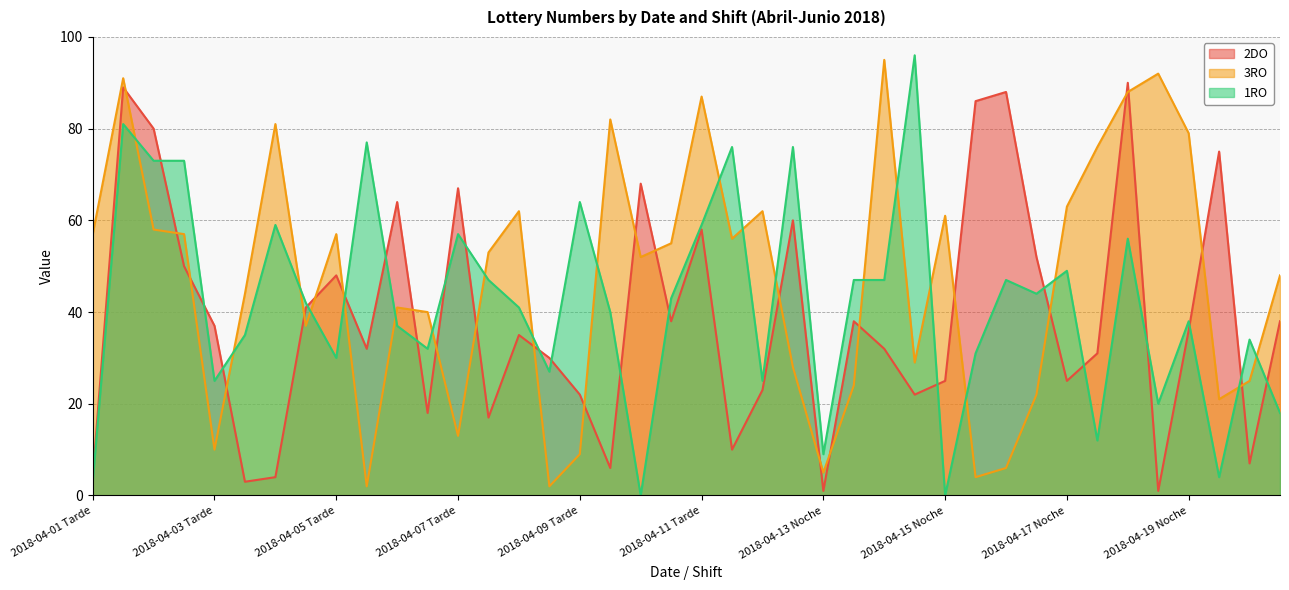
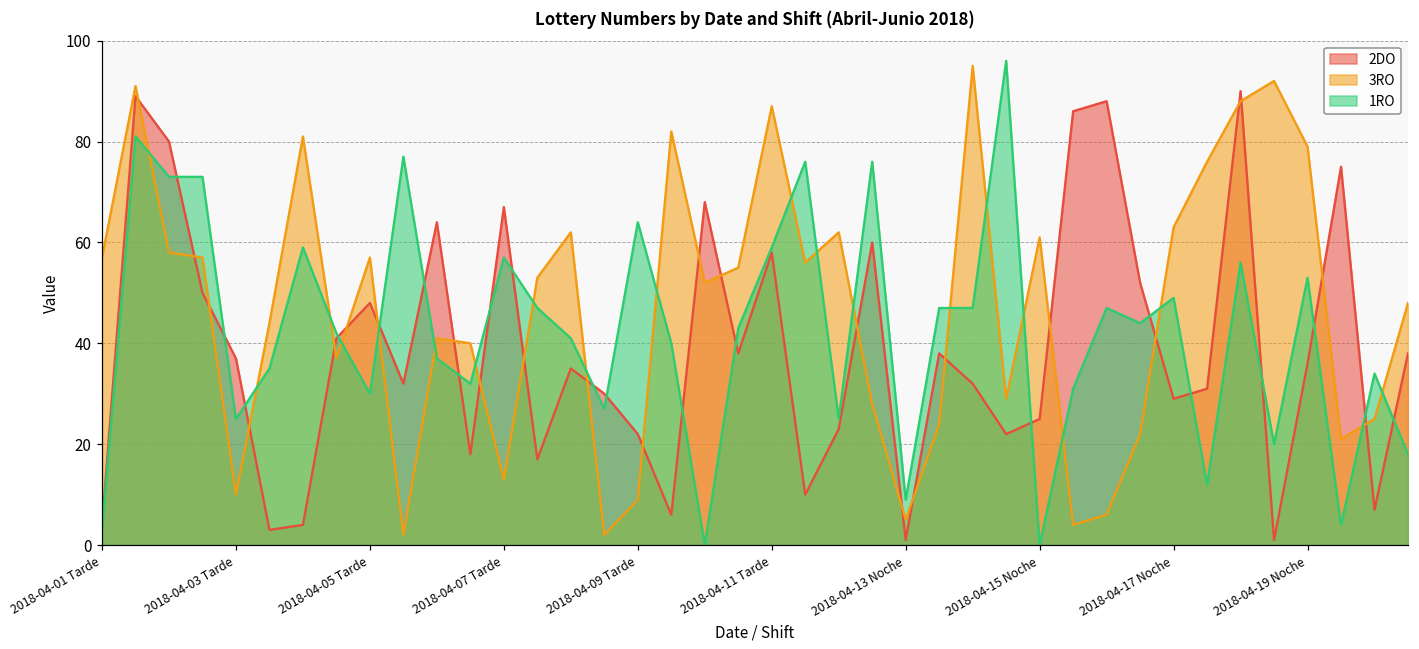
2DO, 2018-04-17 Noche: 25 -> 29
1RO, 2018-04-19 Noche: 38 -> 53
